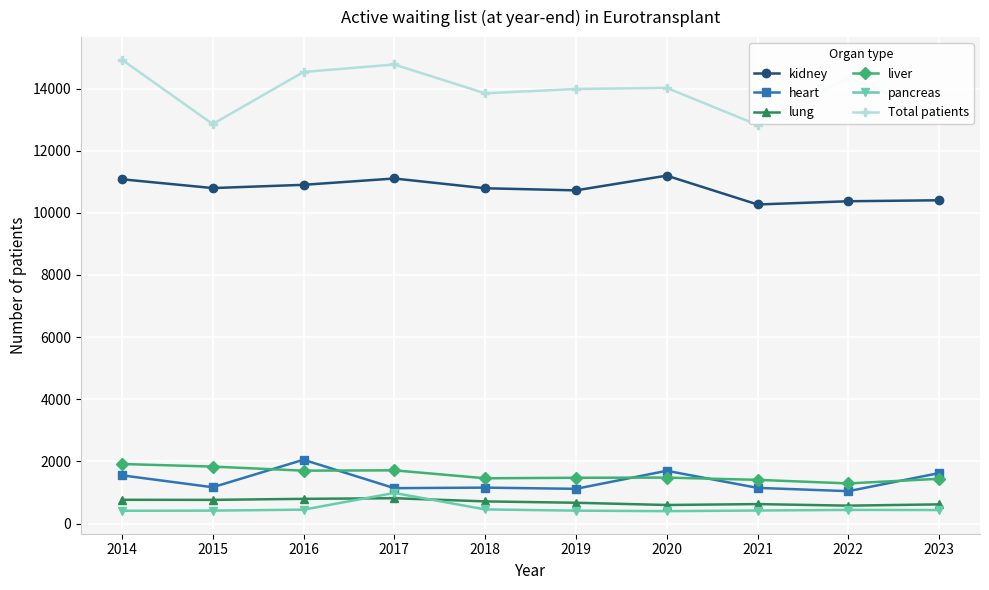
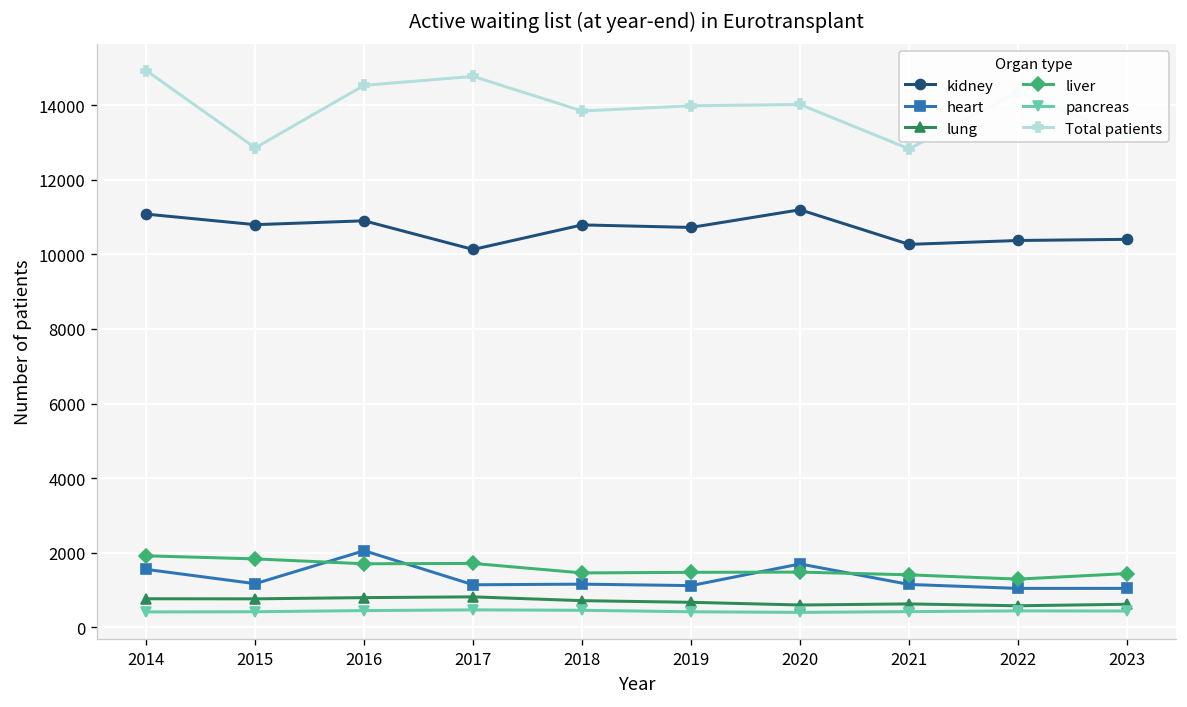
kidney, 2017: 11100 -> 10100
pancreas, 2017: 1000 -> 500
heart, 2023: 1600 -> 1000
